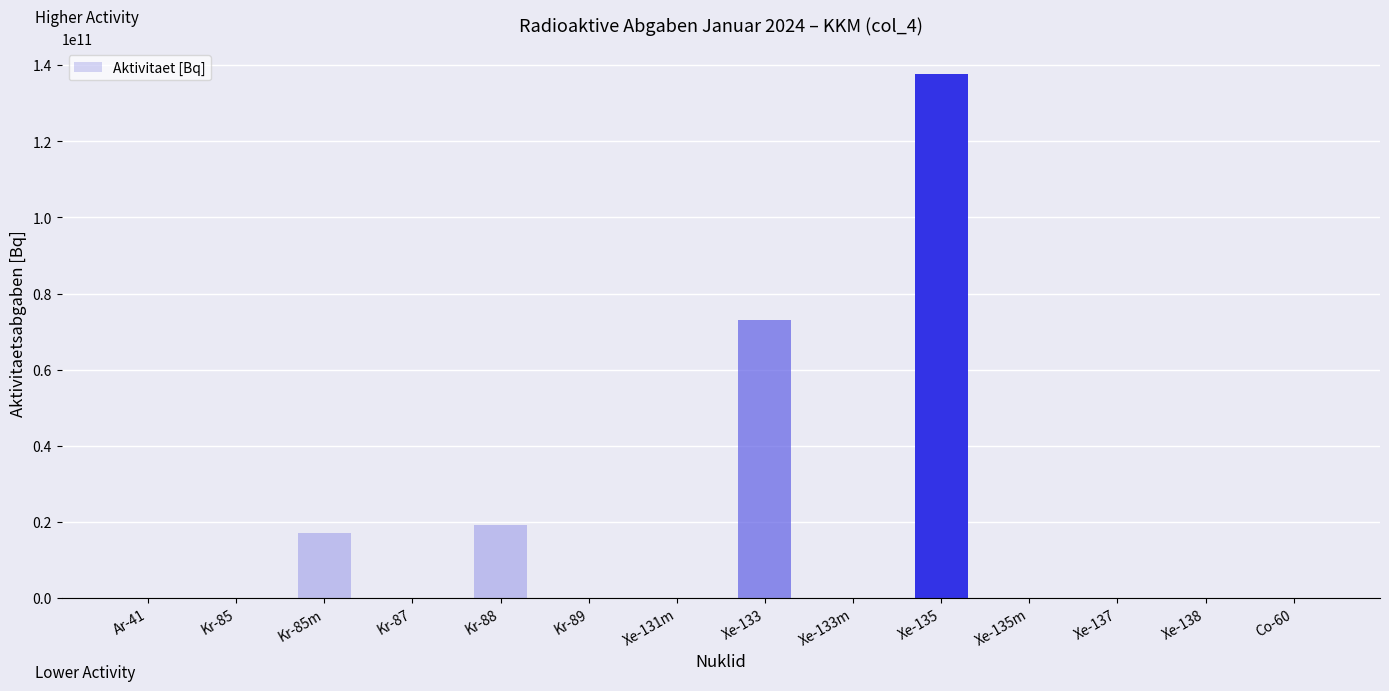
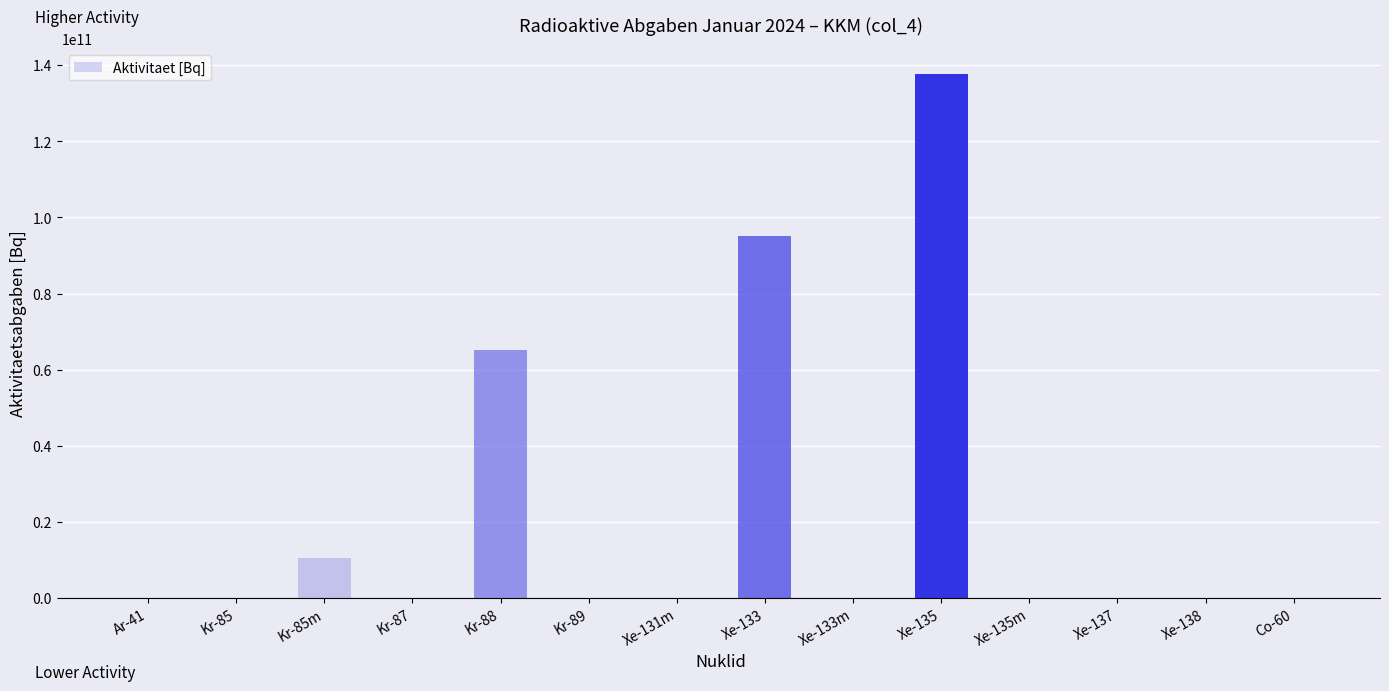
Kr-85m: 17000000000 -> 11000000000
Kr-88: 19000000000 -> 65000000000
Xe-133: 73000000000 -> 95000000000
